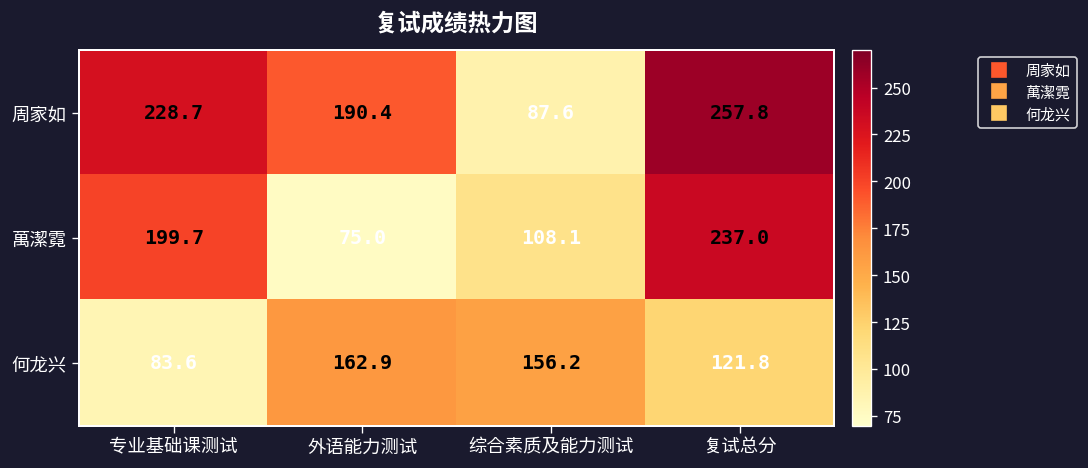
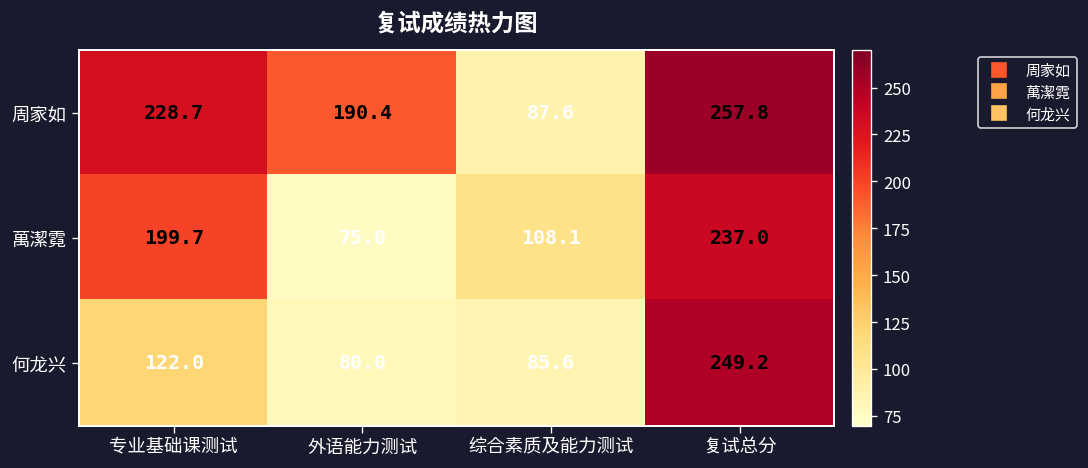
何龙兴, 专业基础课测试: 83.6 -> 122.0
何龙兴, 外语能力测试: 162.9 -> 80.0
何龙兴, 综合素质及能力测试: 156.2 -> 85.6
何龙兴, 复试总分: 121.8 -> 249.2
